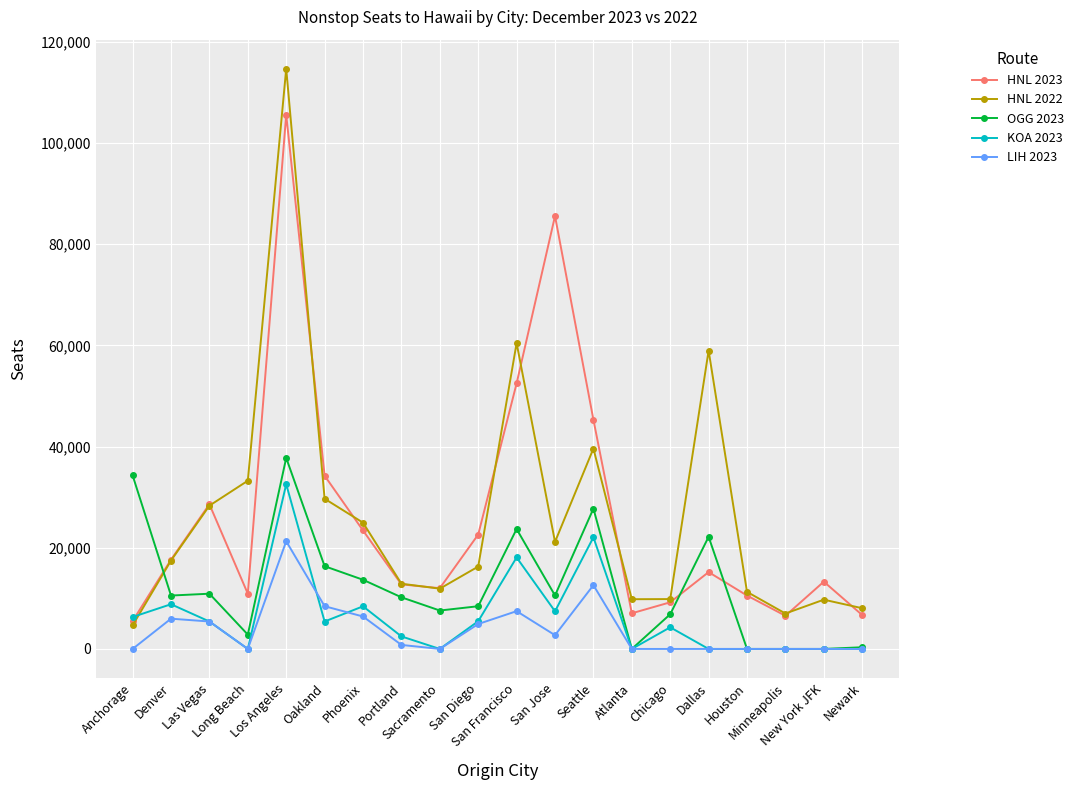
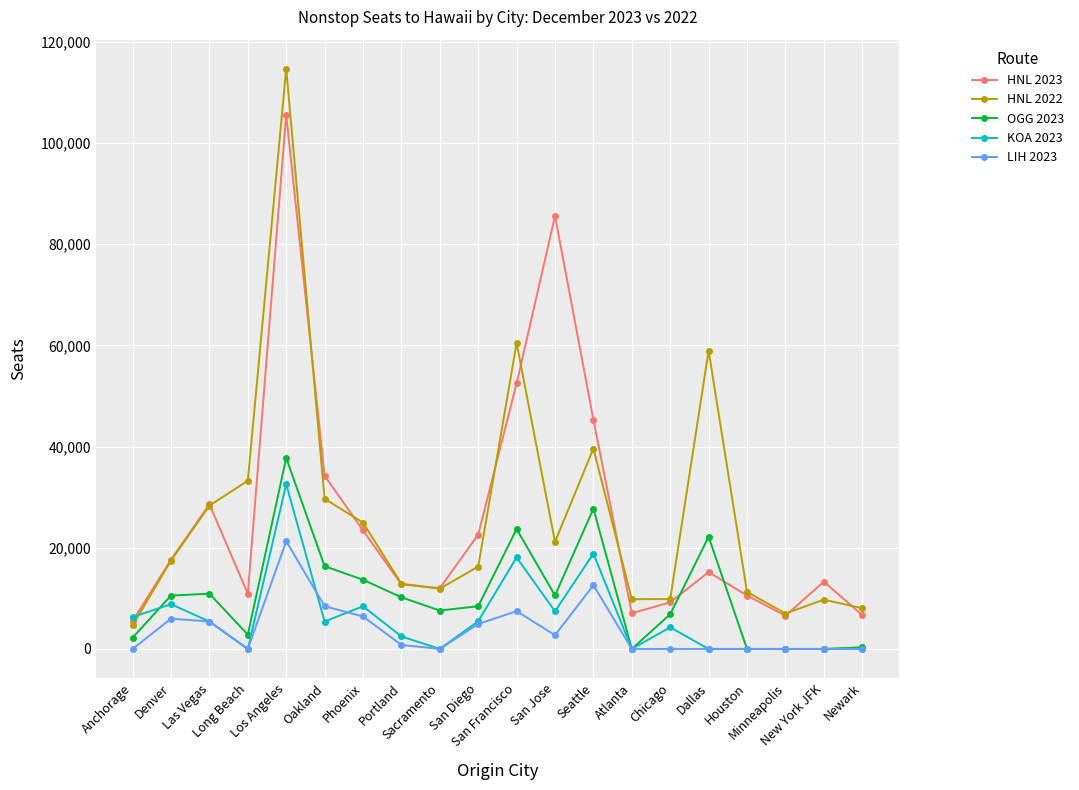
OGG 2023, Anchorage: 34,000 -> 2,000
KOA 2023, Seattle: 22,000 -> 19,000
